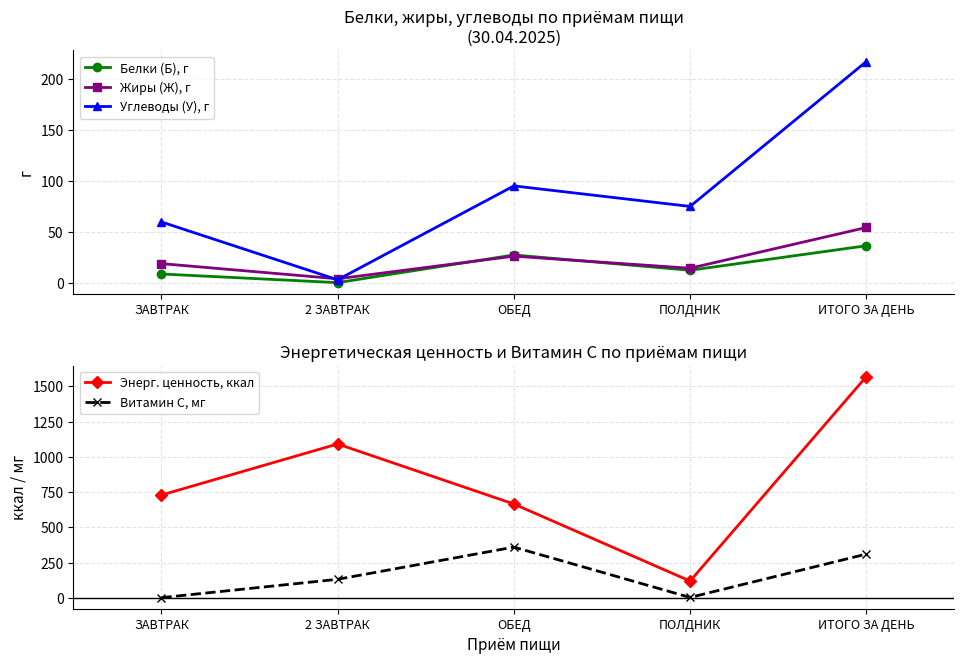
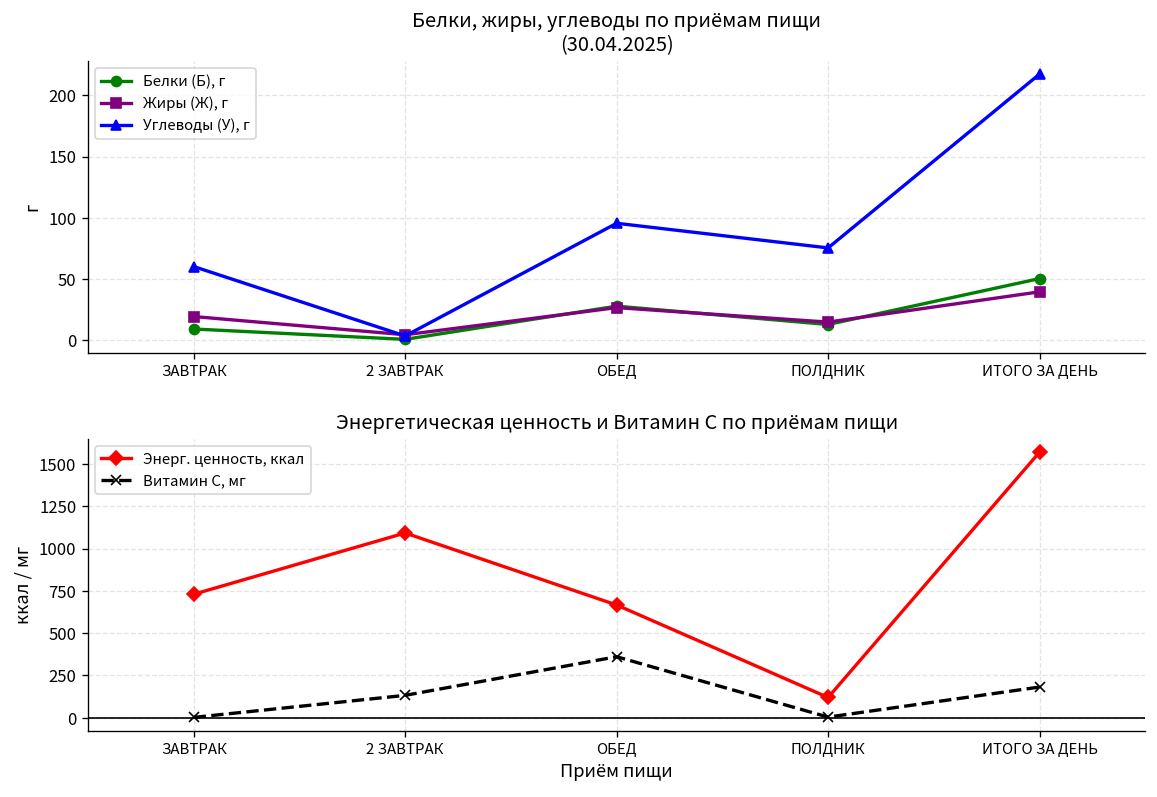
Белки, жиры, углеводы по приёмам пищи (30.04.2025), Белки (Б), г, ИТОГО ЗА ДЕНЬ: 37 -> 50
Белки, жиры, углеводы по приёмам пищи (30.04.2025), Жиры (Ж), г, ИТОГО ЗА ДЕНЬ: 55 -> 39
Энергетическая ценность и Витамин С по приёмам пищи, Витамин С, мг, ИТОГО ЗА ДЕНЬ: 310 -> 180
